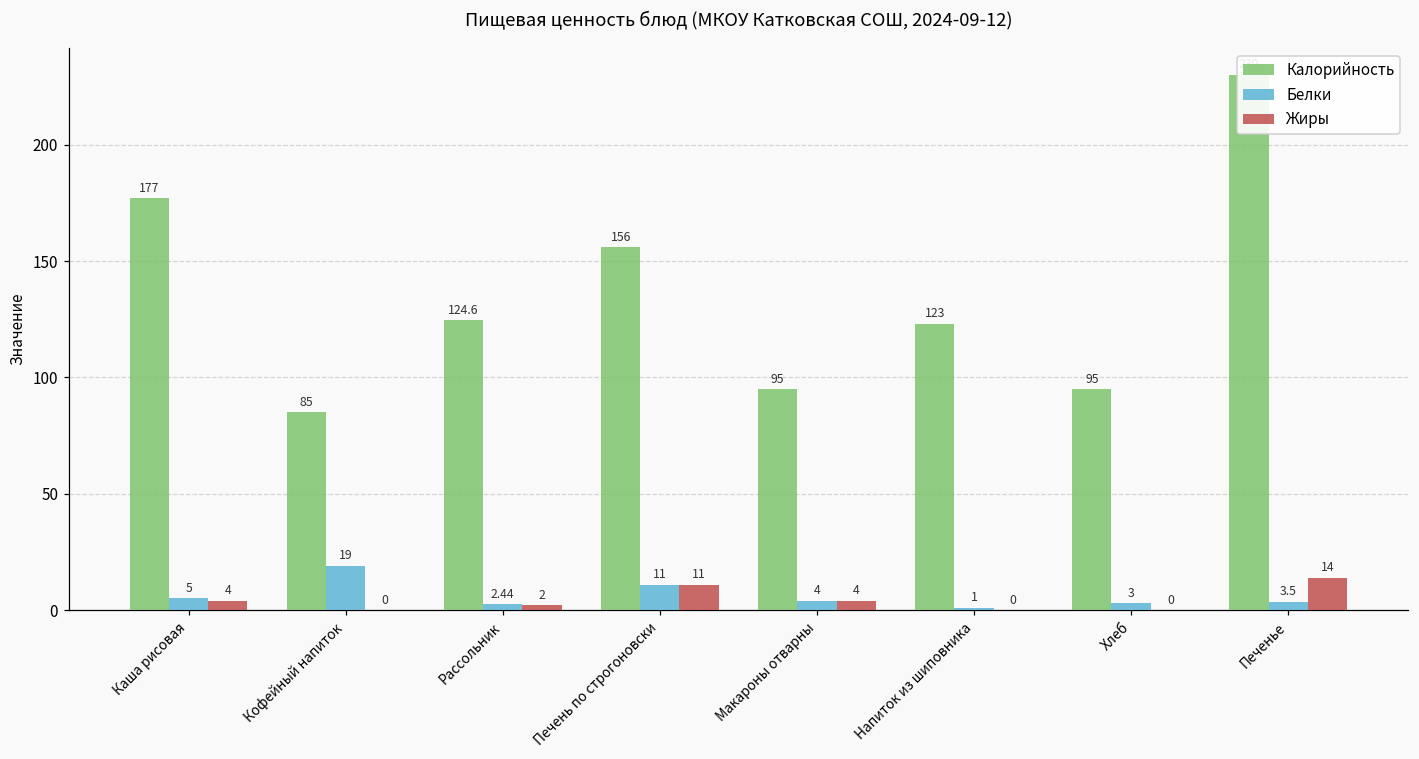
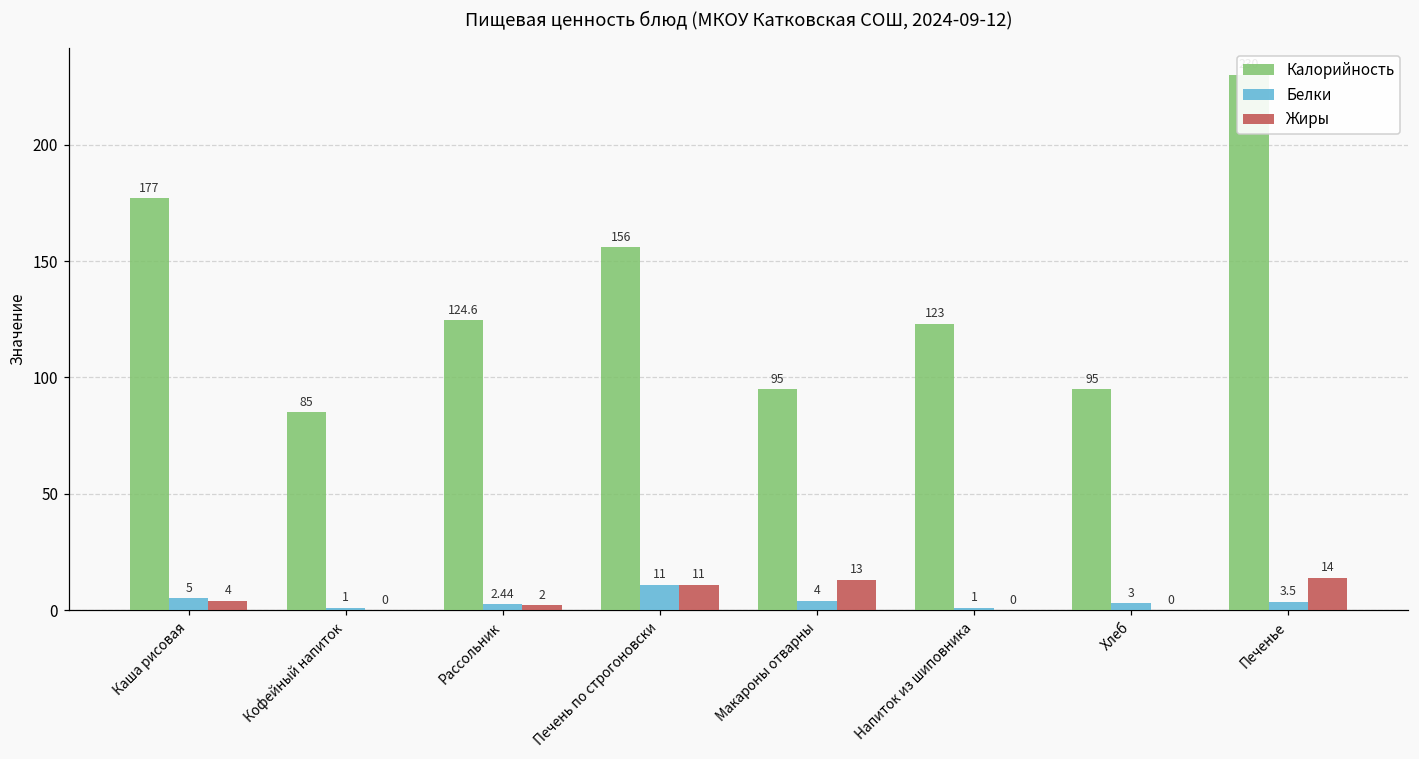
Белки, Кофейный напиток: 19 -> 1
Жиры, Макароны отварны: 4 -> 13
